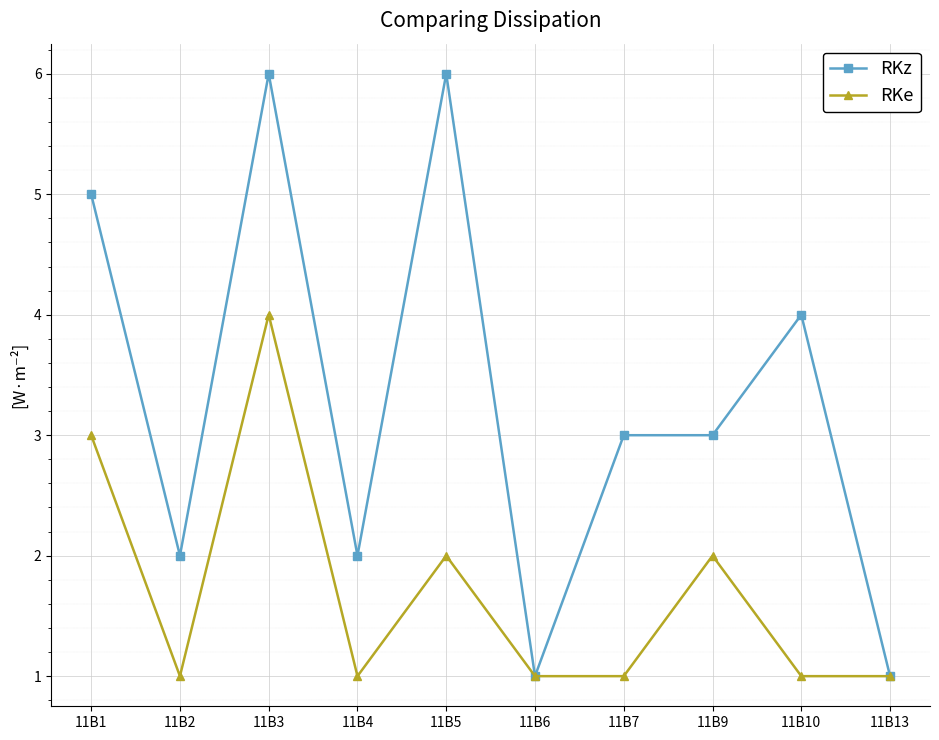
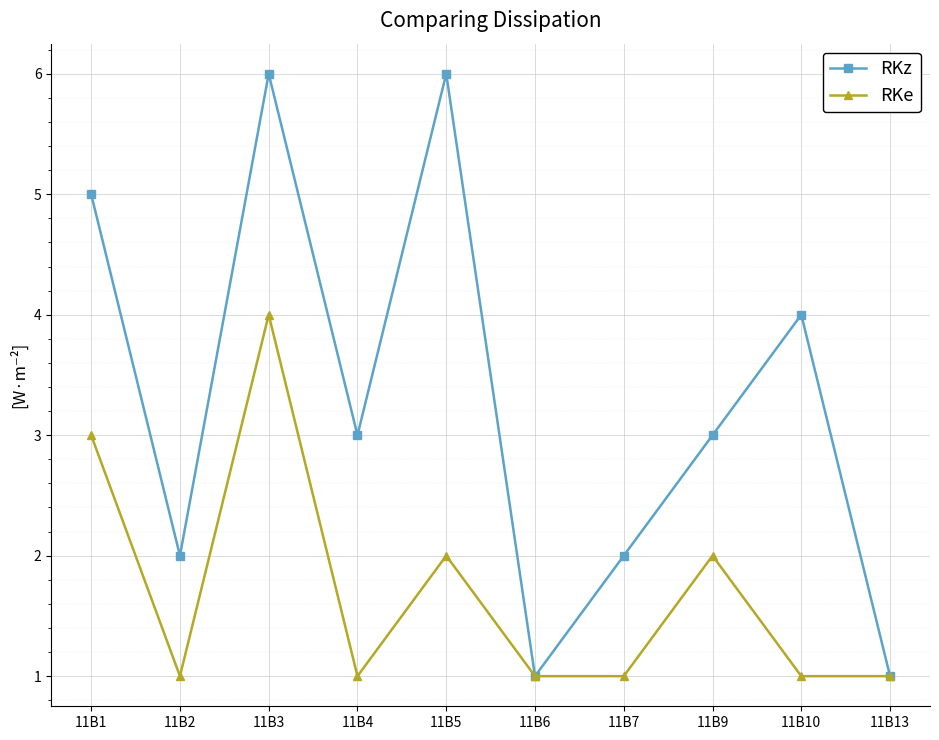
RKz, 11B4: 2 -> 3
RKz, 11B7: 3 -> 2
